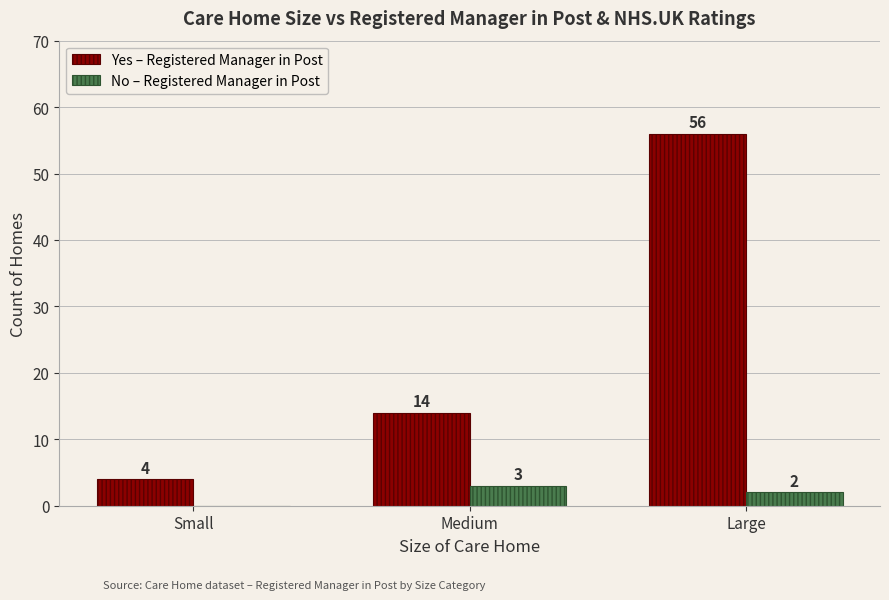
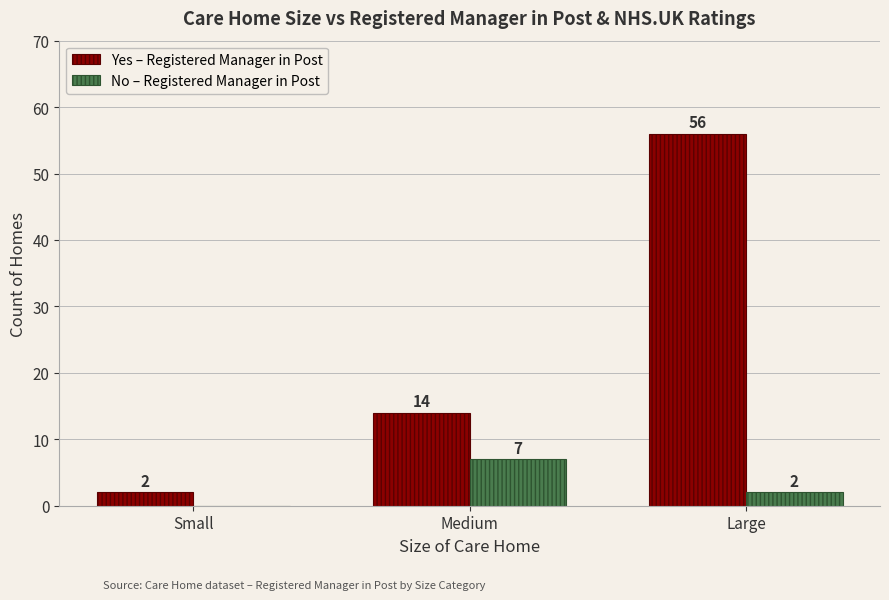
Yes – Registered Manager in Post, Small: 4 -> 2
No – Registered Manager in Post, Medium: 3 -> 7
